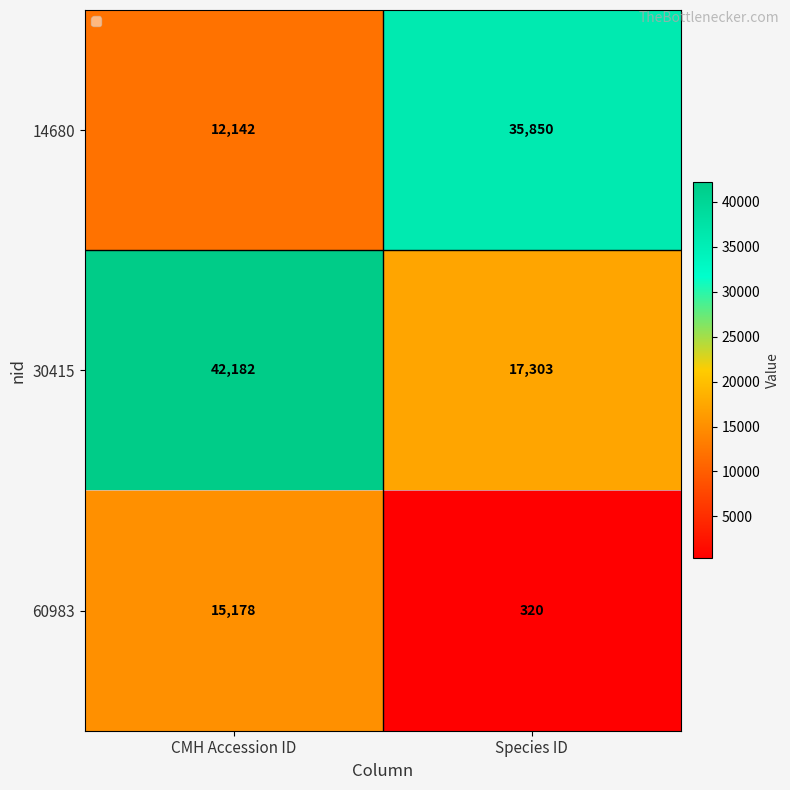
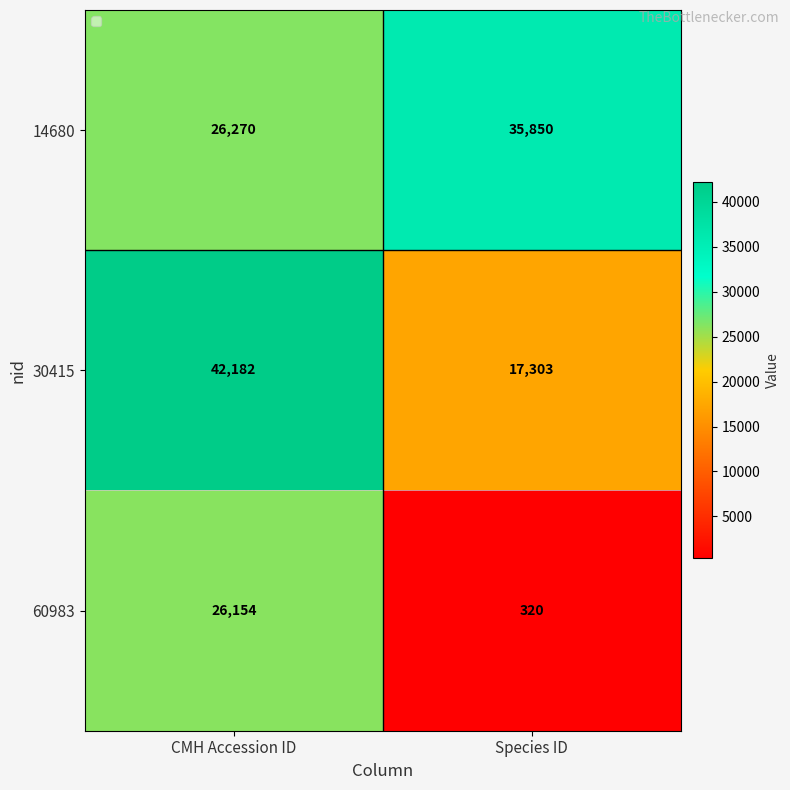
14680, CMH Accession ID: 12,142 -> 26,270
60983, CMH Accession ID: 15,178 -> 26,154
